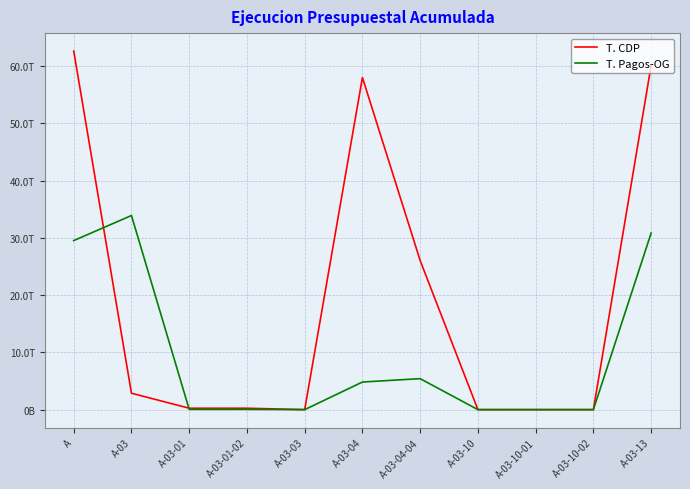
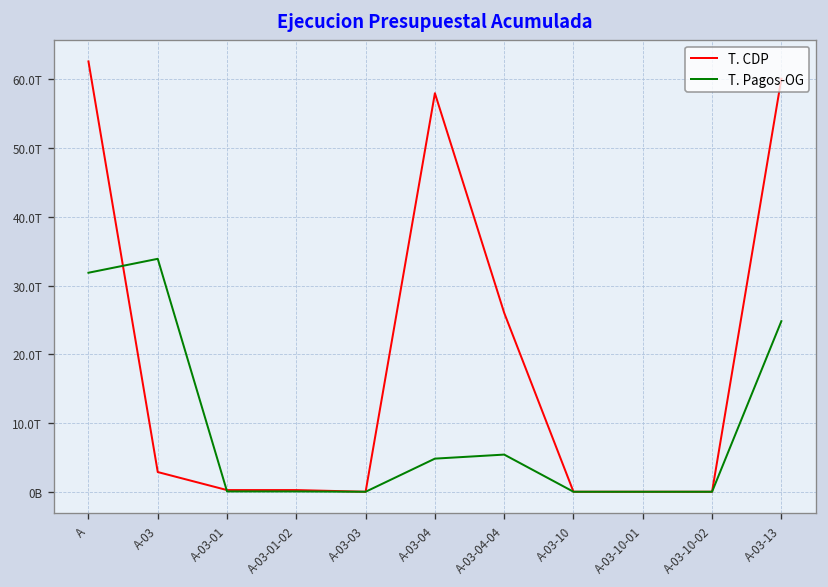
T. Pagos-OG, A: 30T -> 32T
T. Pagos-OG, A-03-13: 31T -> 25T
